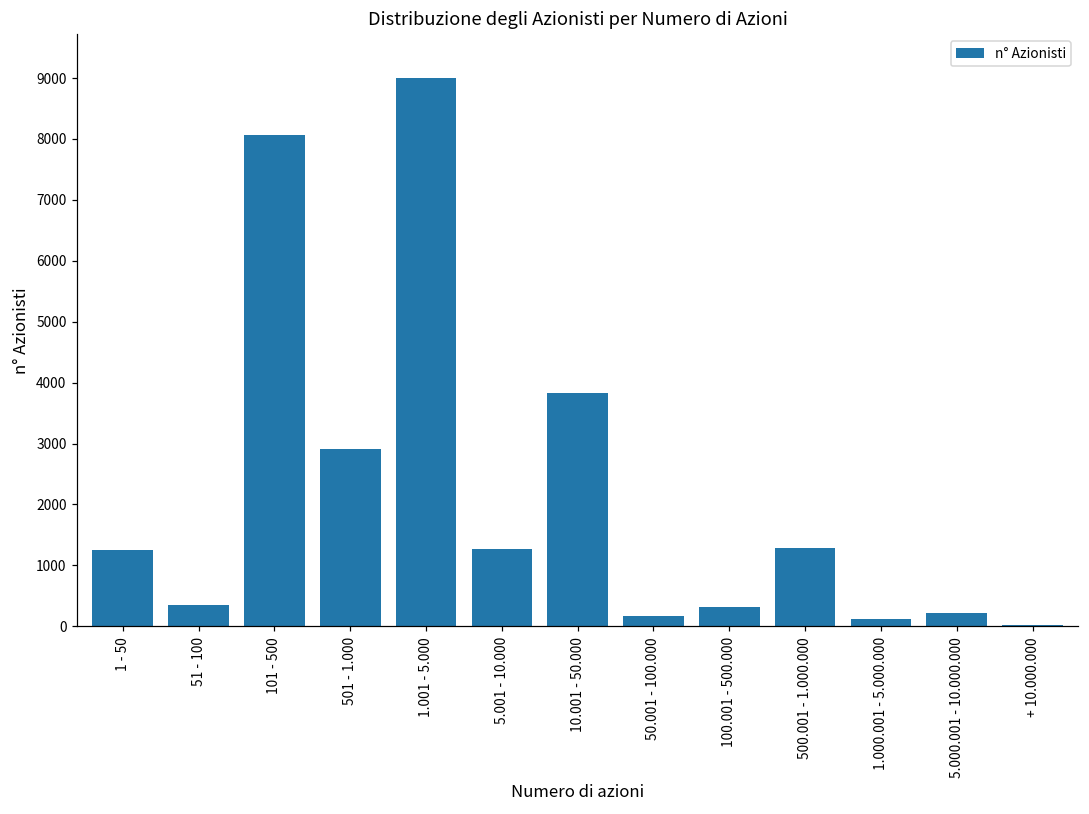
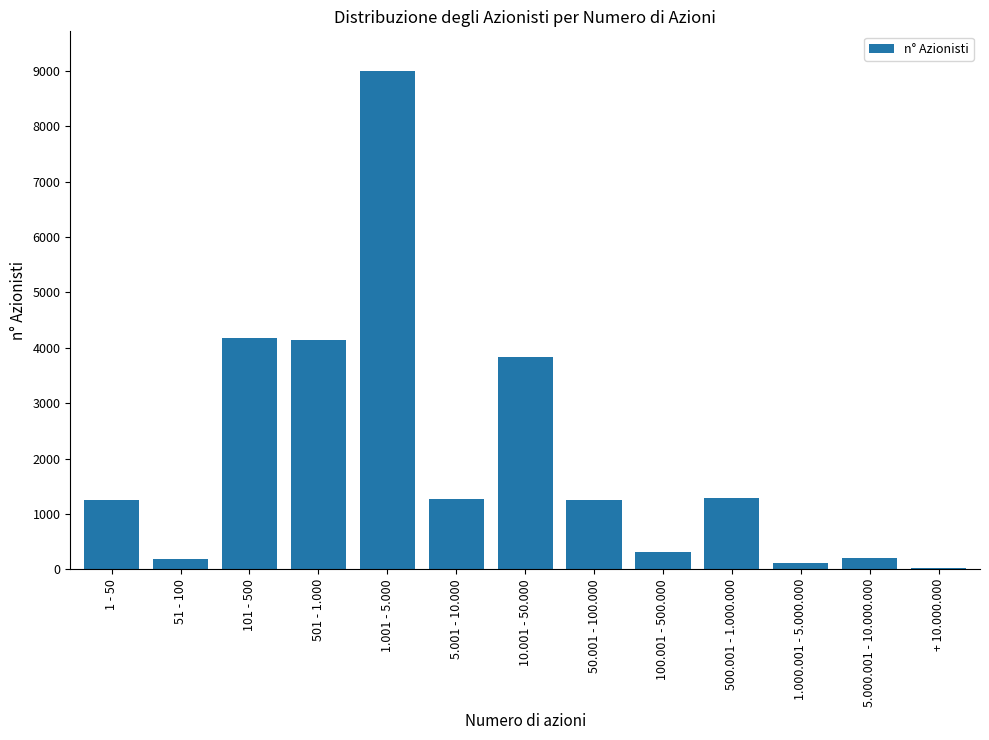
51 - 100: 300 -> 200
101 - 500: 8100 -> 4200
501 - 1.000: 2900 -> 4100
50.001 - 100.000: 200 -> 1300
